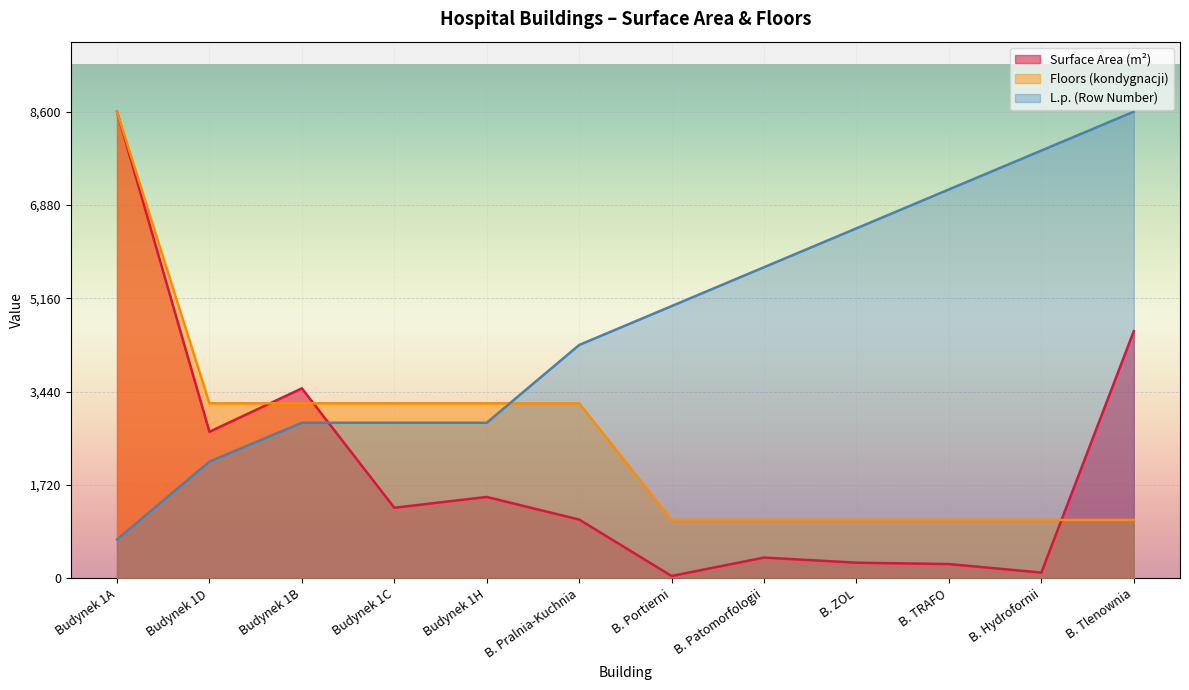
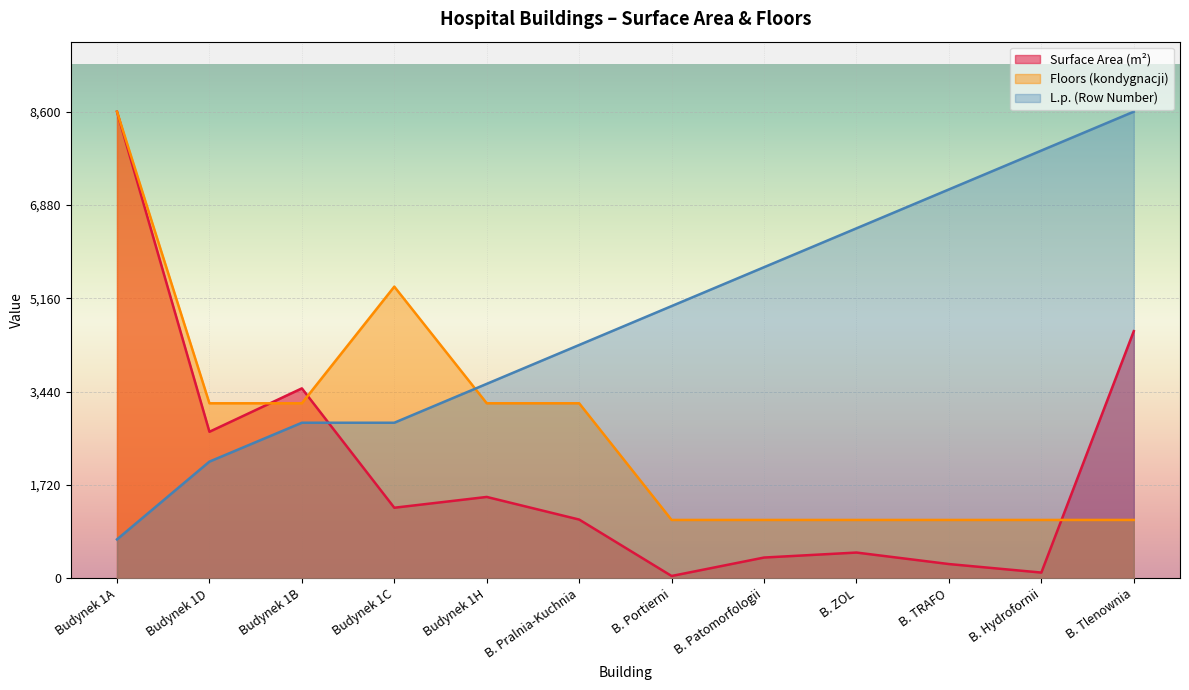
Floors (kondygnacji), Budynek 1C: 3,200 -> 5,400
L.p. (Row Number), Budynek 1H: 2,900 -> 3,600
Surface Area (m²), B. ZOL: 300 -> 500
